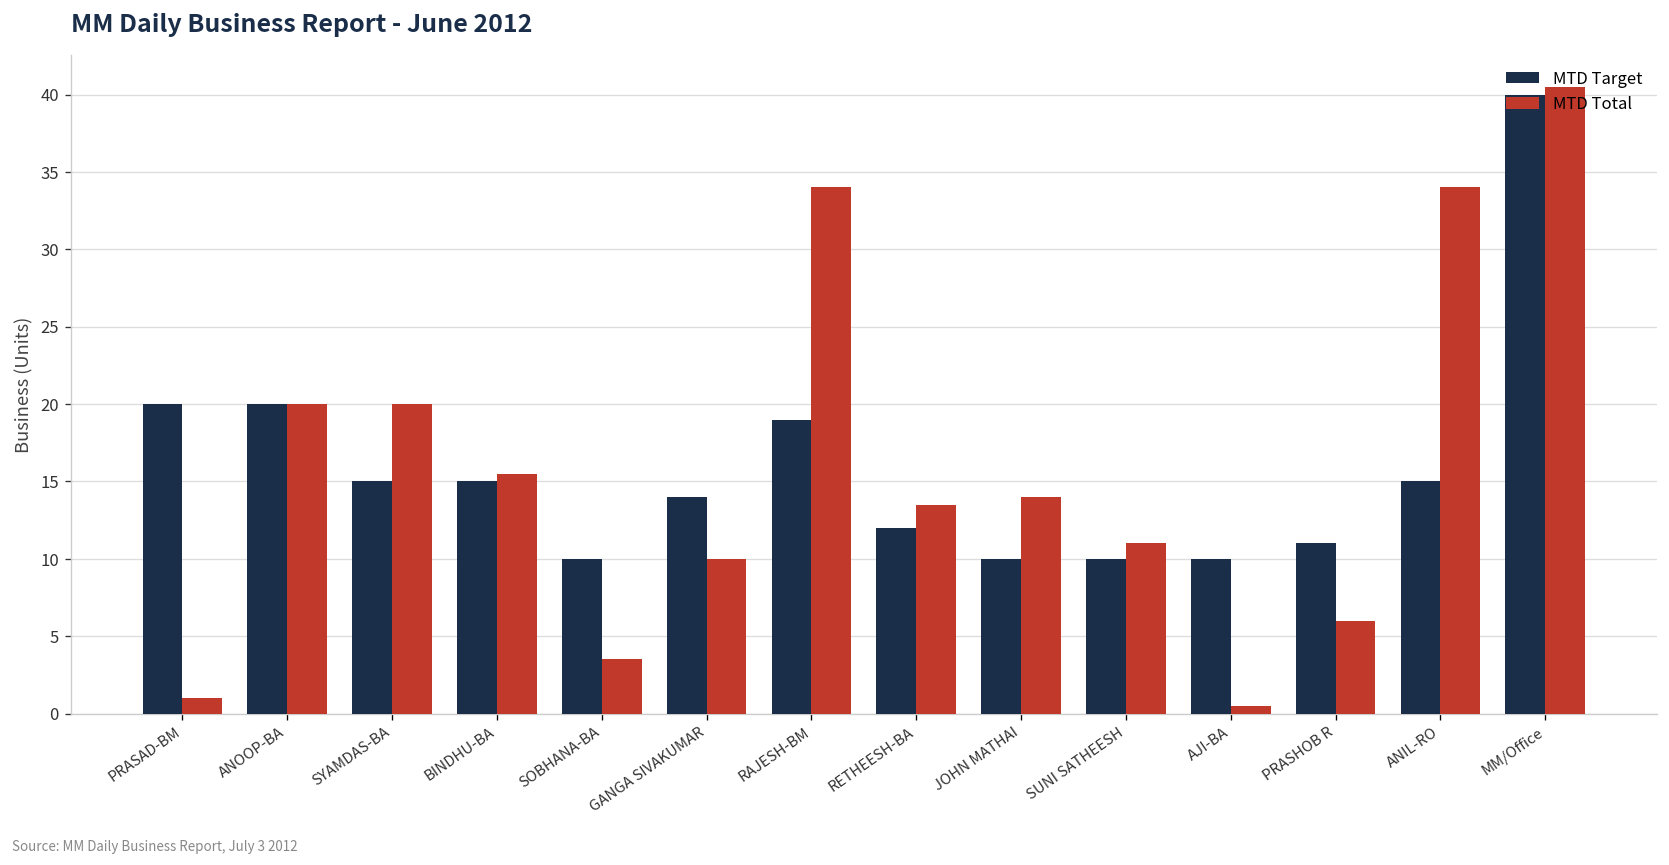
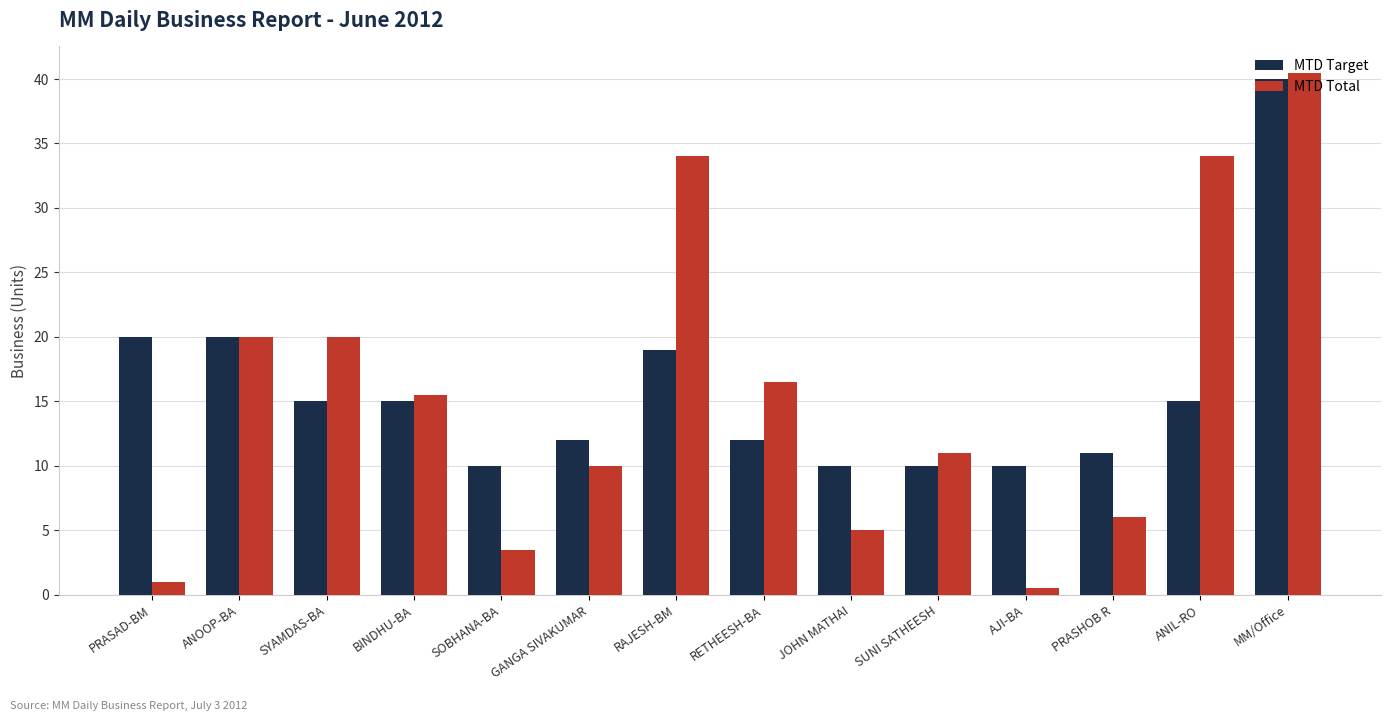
MTD Target, GANGA SIVAKUMAR: 14 -> 12
MTD Total, RETHEESH-BA: 13.5 -> 16.5
MTD Total, JOHN MATHAI: 14 -> 5
